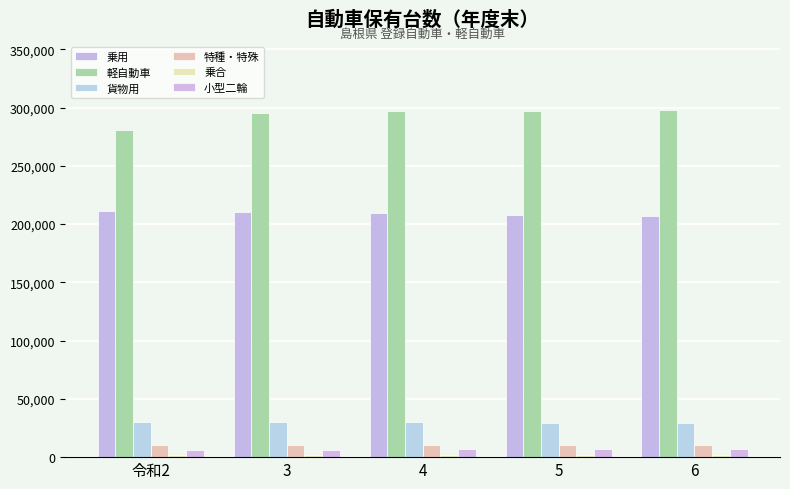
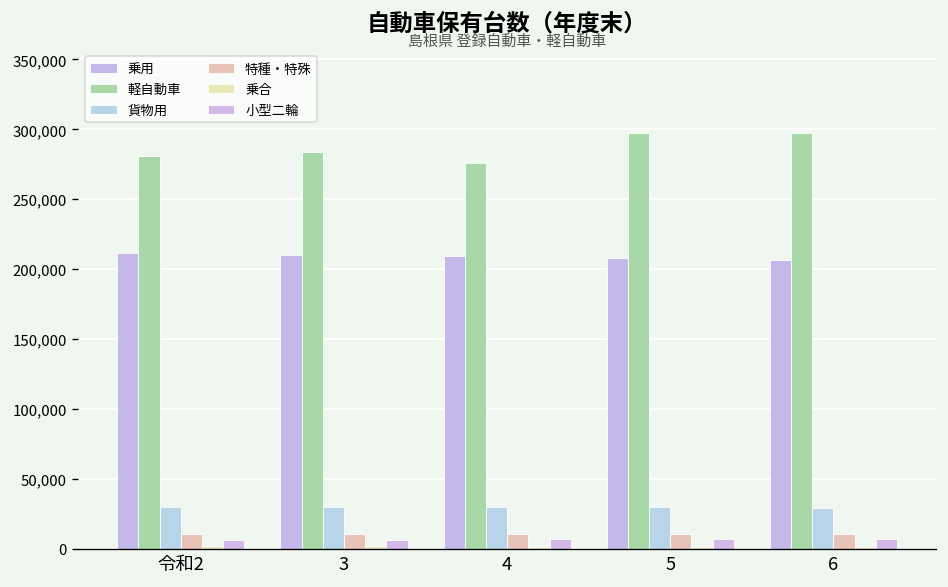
軽自動車, 3: 295,000 -> 284,000
軽自動車, 4: 297,000 -> 276,000
